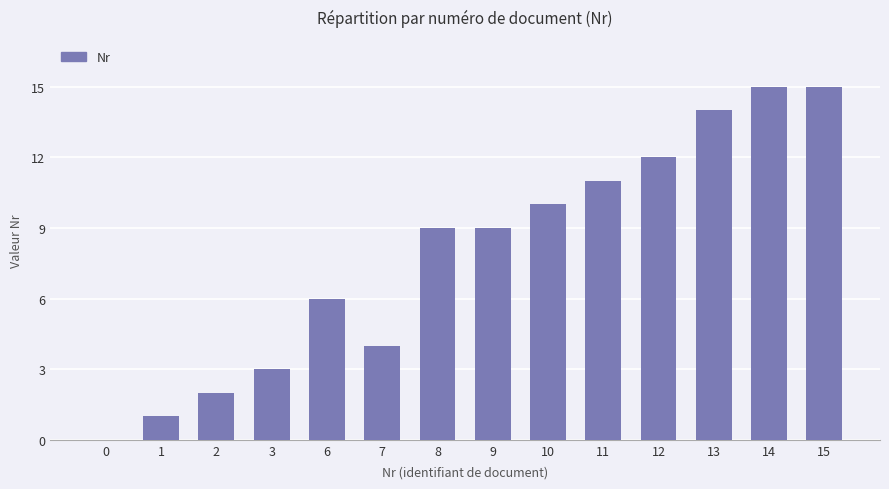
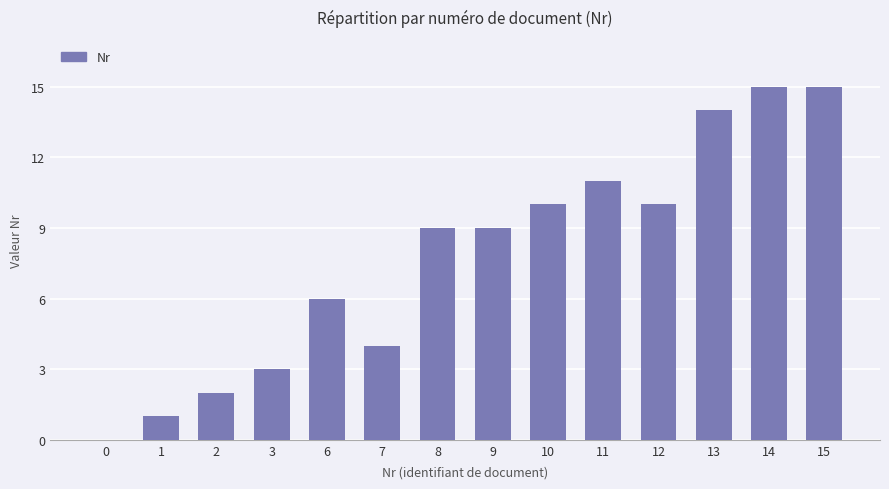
12: 12 -> 10
